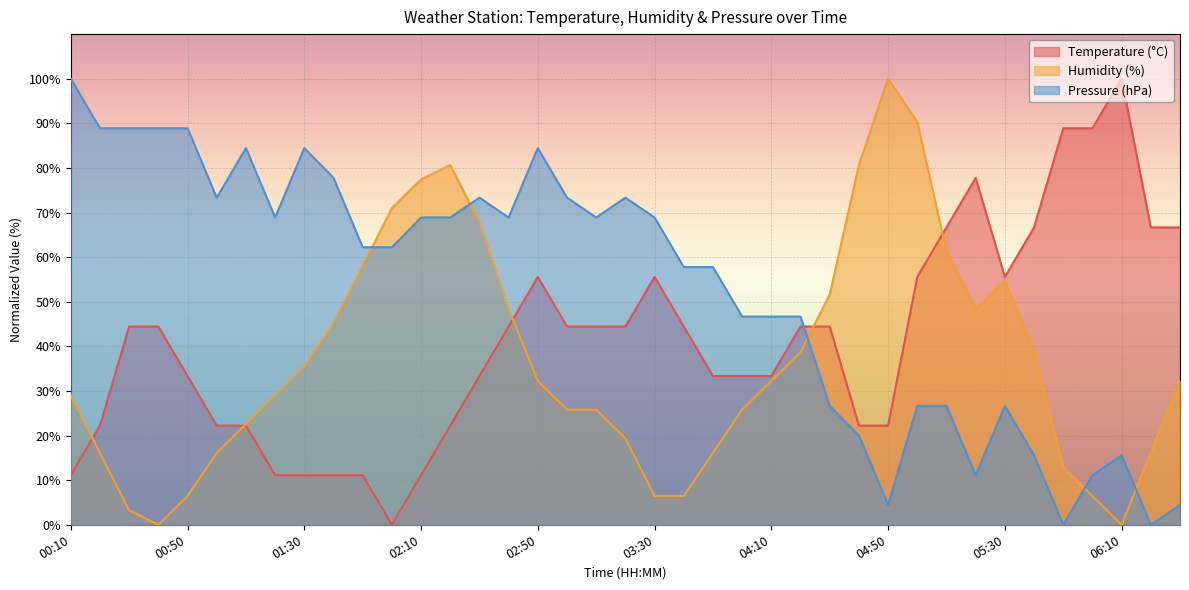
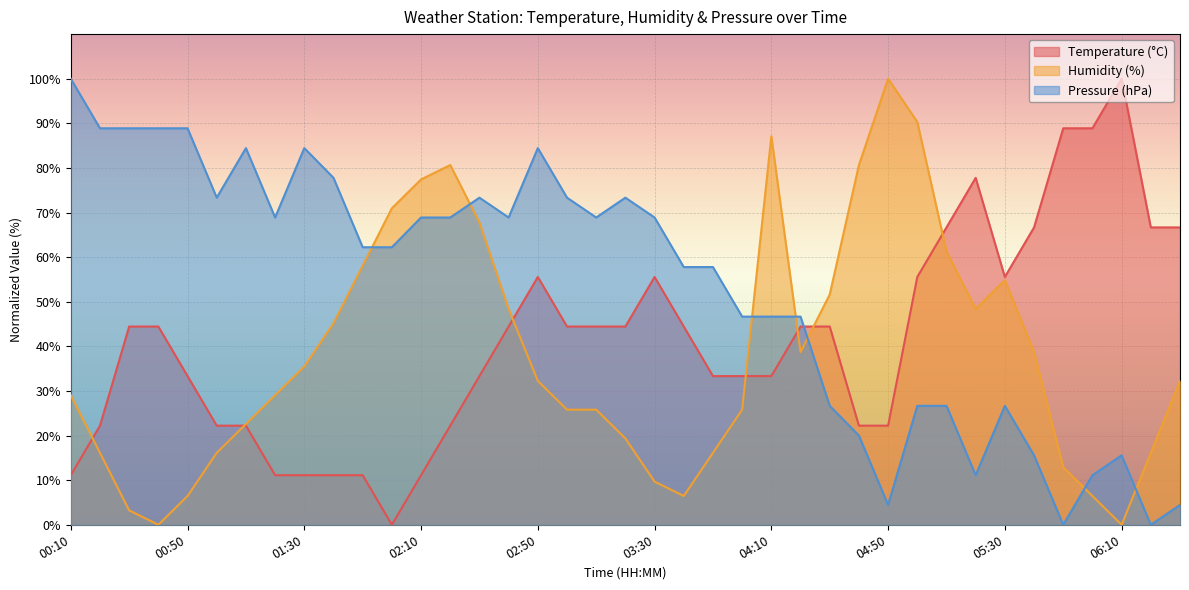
Humidity (%), 03:30: 6% -> 10%
Humidity (%), 04:10: 32% -> 87%
